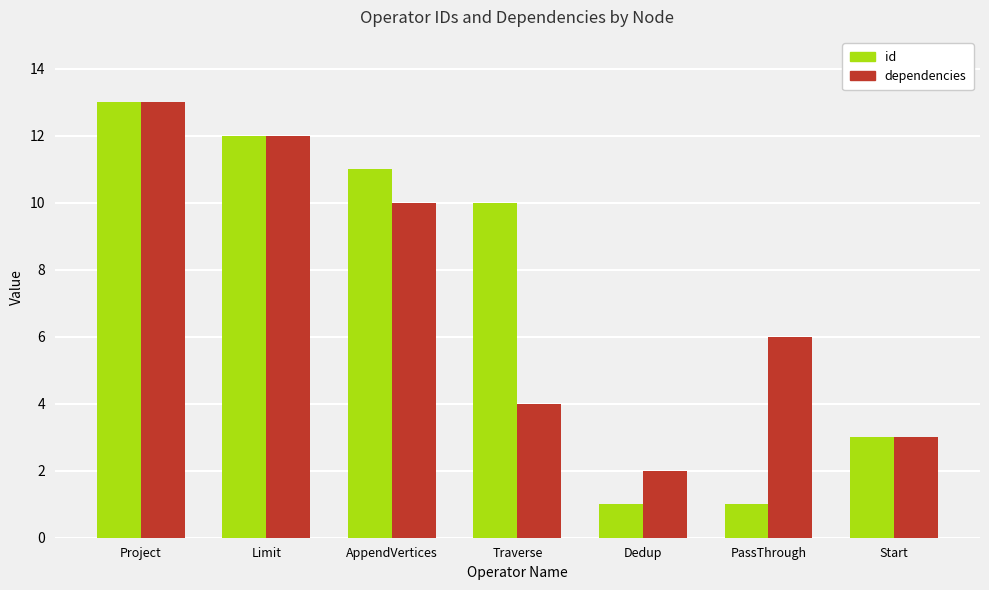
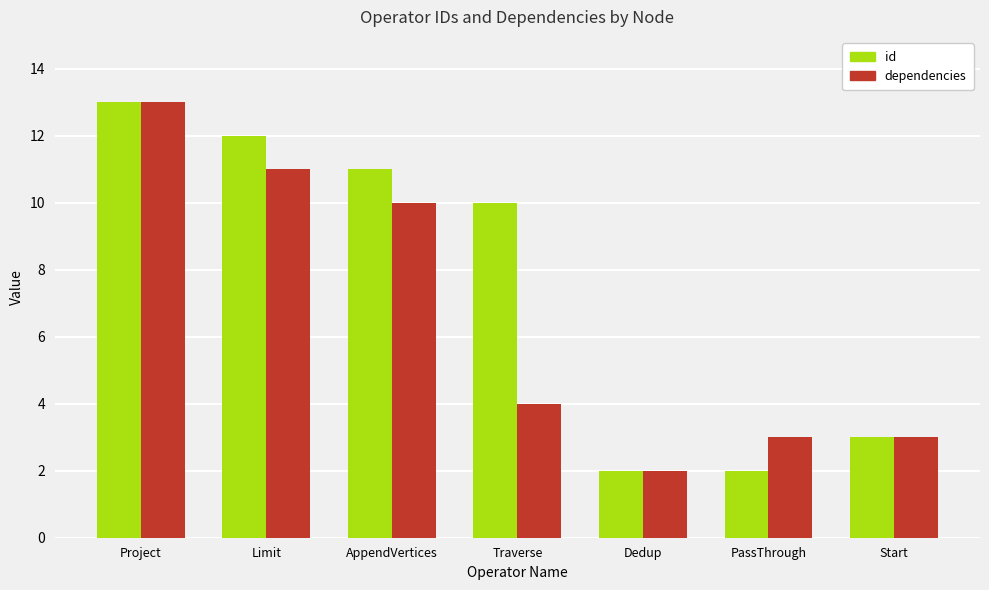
dependencies, Limit: 12 -> 11
id, Dedup: 1 -> 2
id, PassThrough: 1 -> 2
dependencies, PassThrough: 6 -> 3
